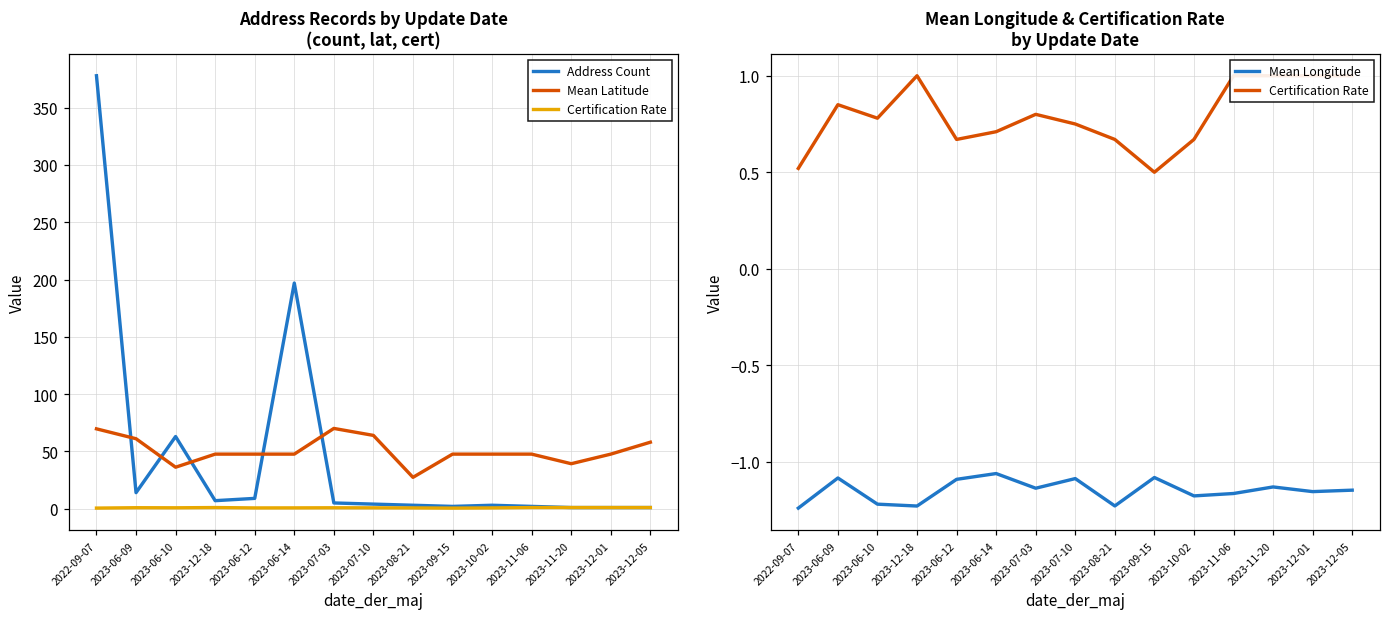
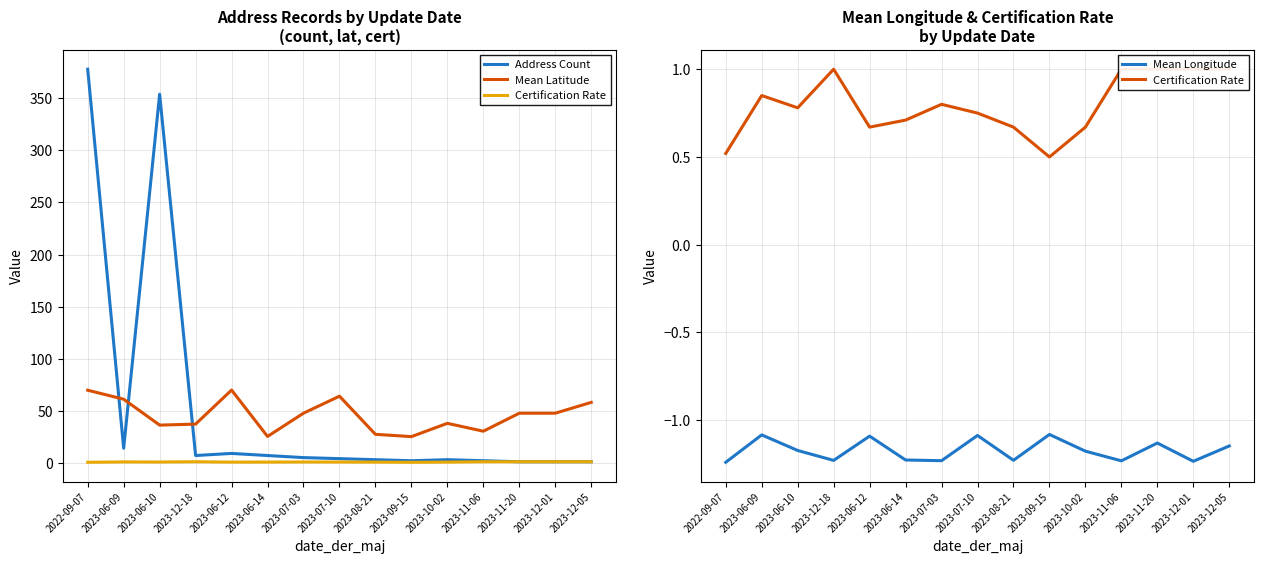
Address Records by Update Date (count, lat, cert), Address Count, 2023-06-10: 63 -> 354
Address Records by Update Date (count, lat, cert), Mean Latitude, 2023-12-18: 48 -> 37
Address Records by Update Date (count, lat, cert), Mean Latitude, 2023-06-12: 48 -> 70
Address Records by Update Date (count, lat, cert), Address Count, 2023-06-14: 197 -> 7
Address Records by Update Date (count, lat, cert), Mean Latitude, 2023-06-14: 48 -> 25
Address Records by Update Date (count, lat, cert), Mean Latitude, 2023-07-03: 70 -> 48
Address Records by Update Date (count, lat, cert), Mean Latitude, 2023-09-15: 48 -> 25
Address Records by Update Date (count, lat, cert), Mean Latitude, 2023-10-02: 48 -> 38
Address Records by Update Date (count, lat, cert), Mean Latitude, 2023-11-06: 48 -> 30
Address Records by Update Date (count, lat, cert), Mean Latitude, 2023-11-20: 39 -> 48
Mean Longitude & Certification Rate by Update Date, Mean Longitude, 2023-06-10: -1.22 -> -1.17
Mean Longitude & Certification Rate by Update Date, Mean Longitude, 2023-06-14: -1.06 -> -1.23
Mean Longitude & Certification Rate by Update Date, Mean Longitude, 2023-07-03: -1.14 -> -1.23
Mean Longitude & Certification Rate by Update Date, Mean Longitude, 2023-11-06: -1.16 -> -1.23
Mean Longitude & Certification Rate by Update Date, Mean Longitude, 2023-12-01: -1.15 -> -1.23
